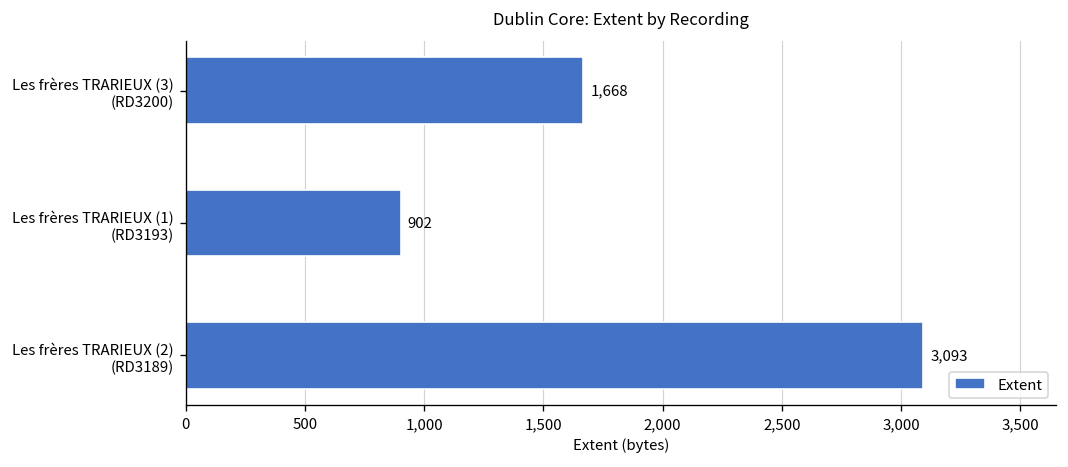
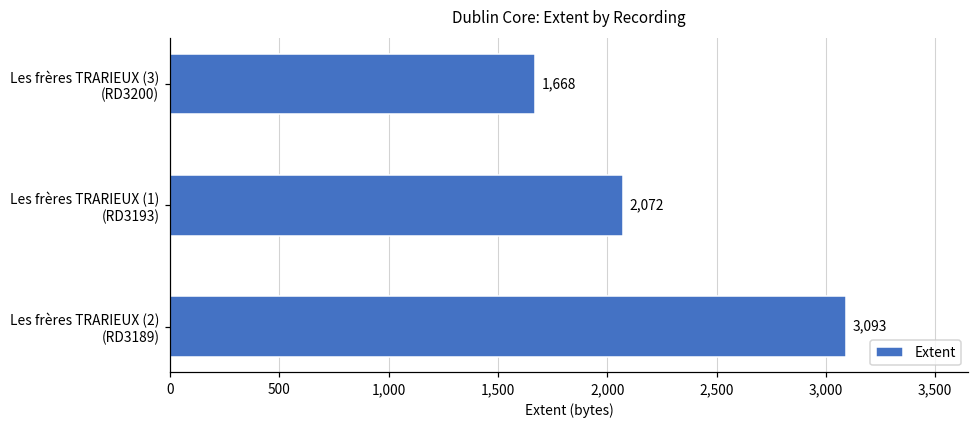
Les frères TRARIEUX (1) (RD3193): 902 -> 2,072
